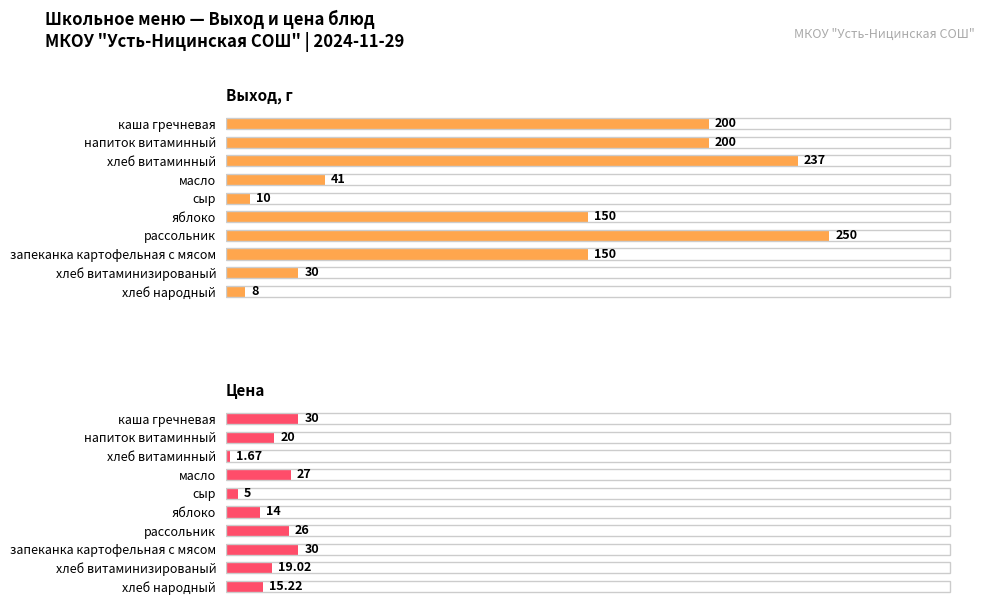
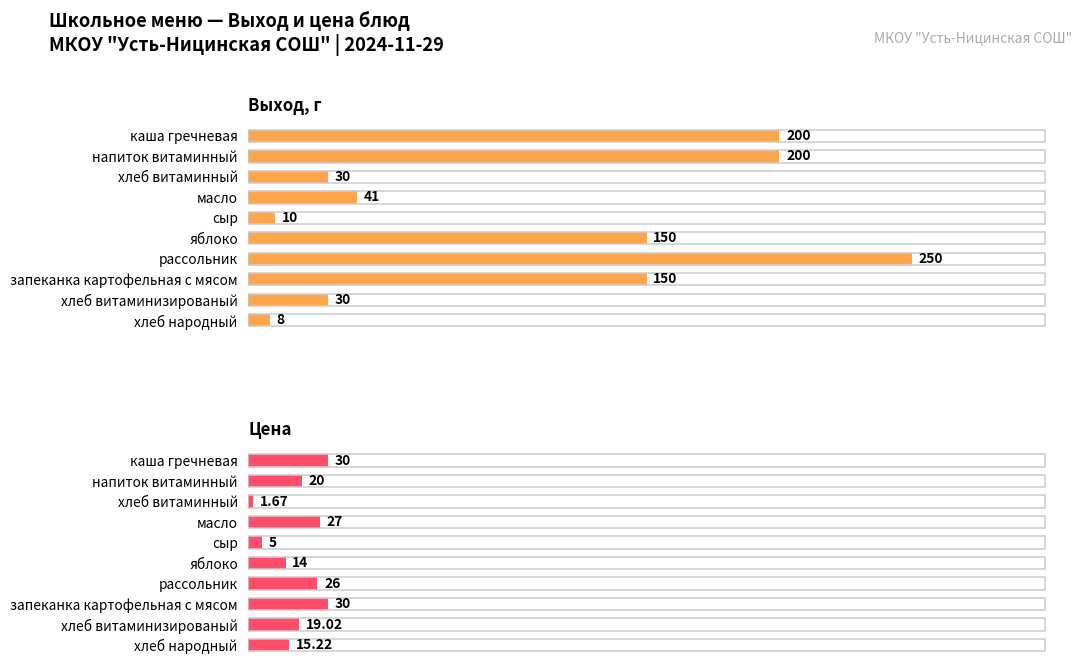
Выход, г, хлеб витаминный: 237 -> 30
